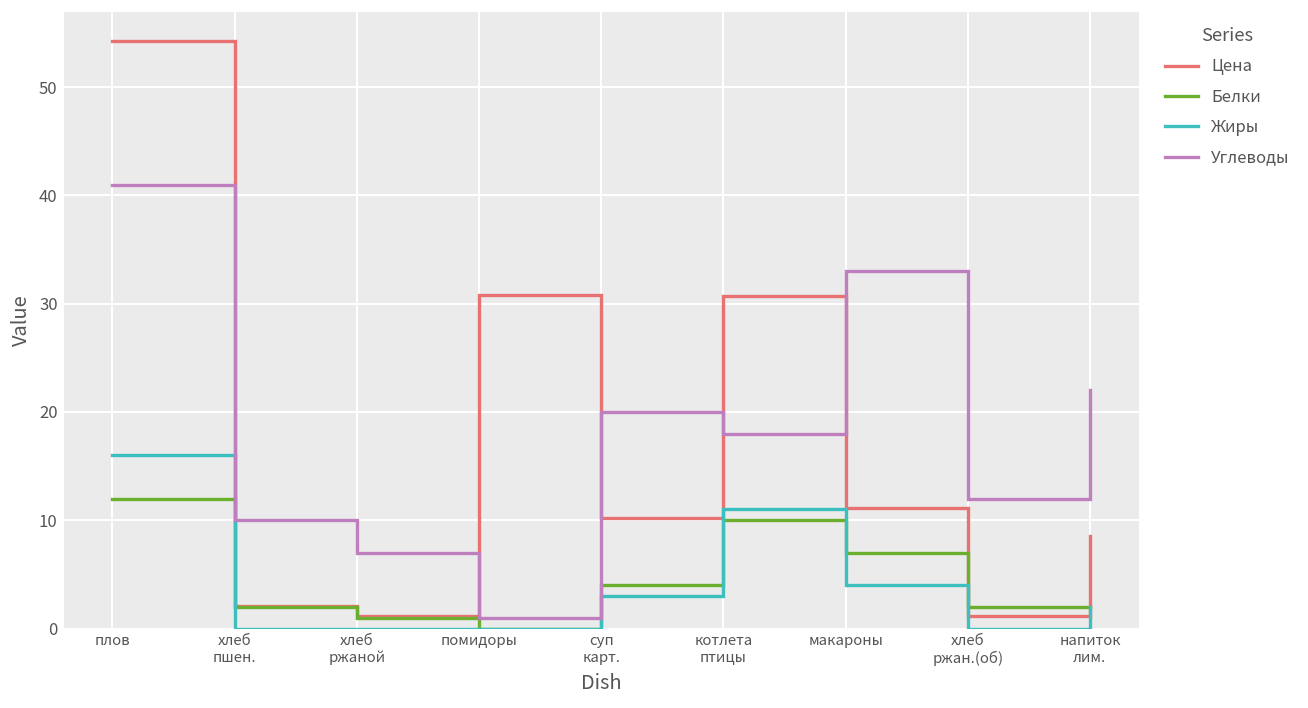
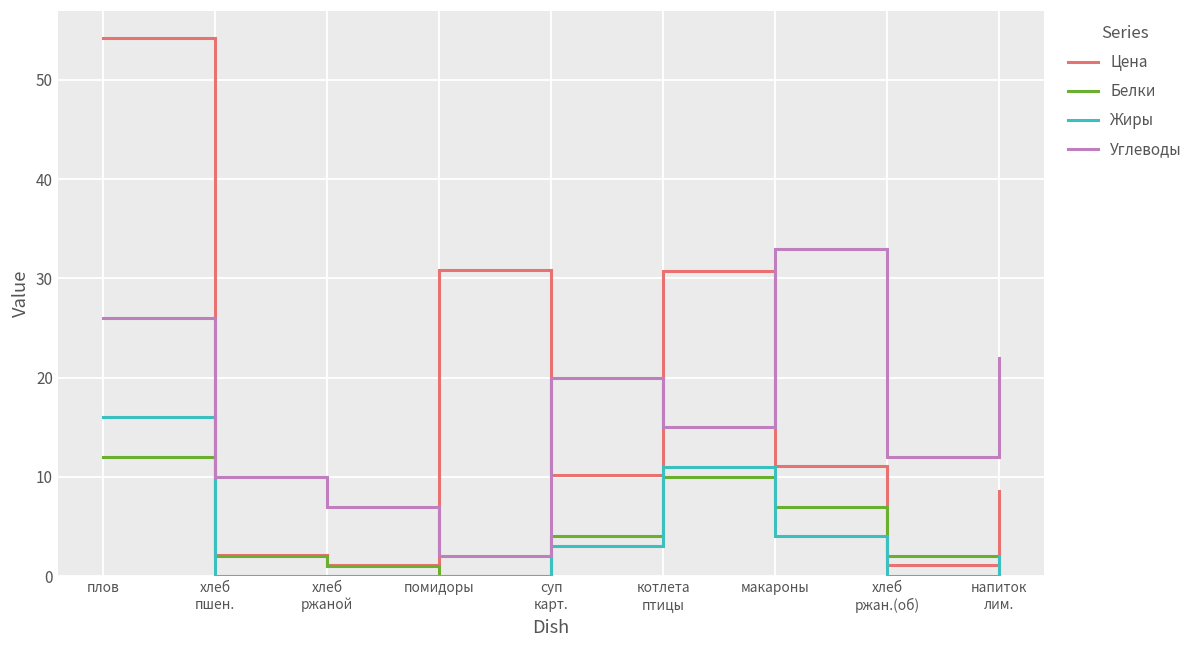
Углеводы, плов: 41 -> 26
Углеводы, помидоры: 1 -> 2
Углеводы, котлета птицы: 18 -> 15
